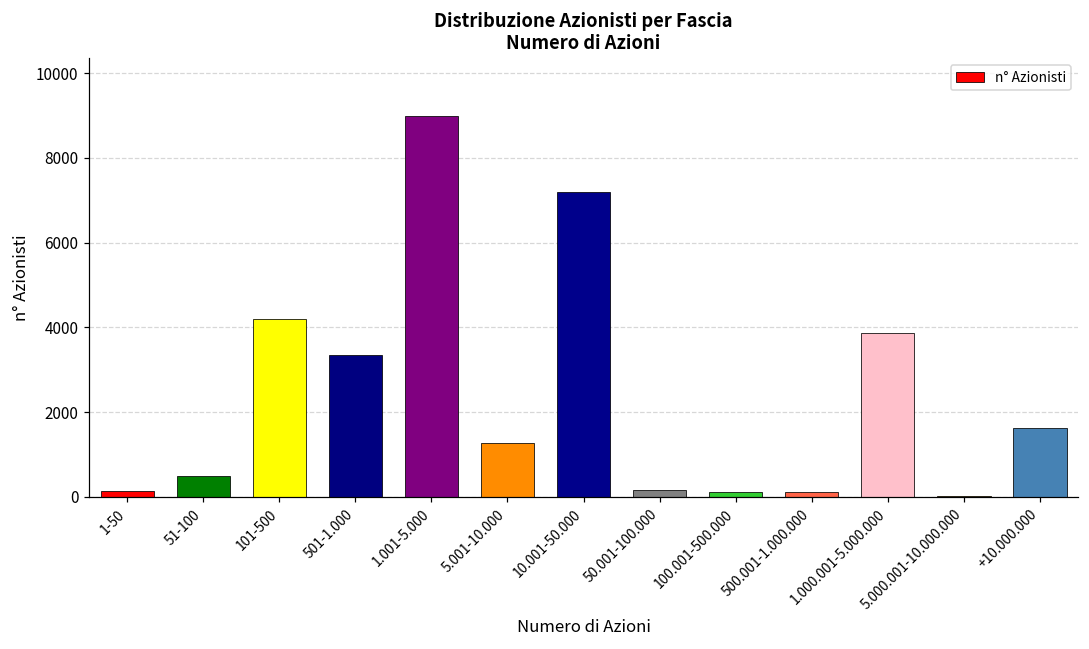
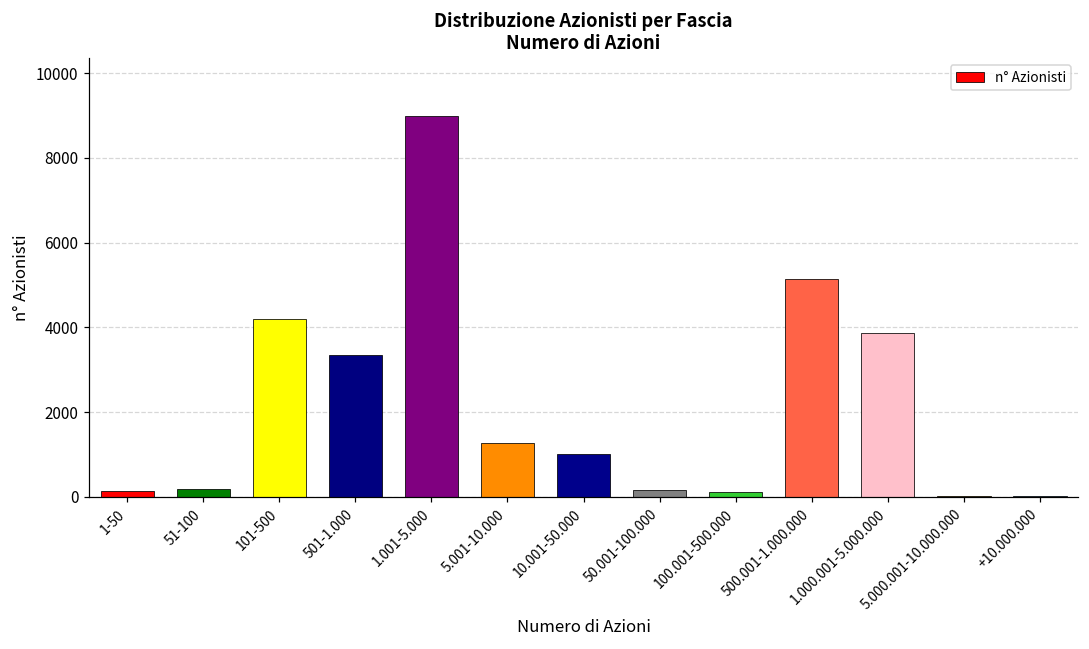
51-100: 500 -> 200
10.001-50.000: 7200 -> 1000
500.001-1.000.000: 100 -> 5100
+10.000.000: 1600 -> 0
